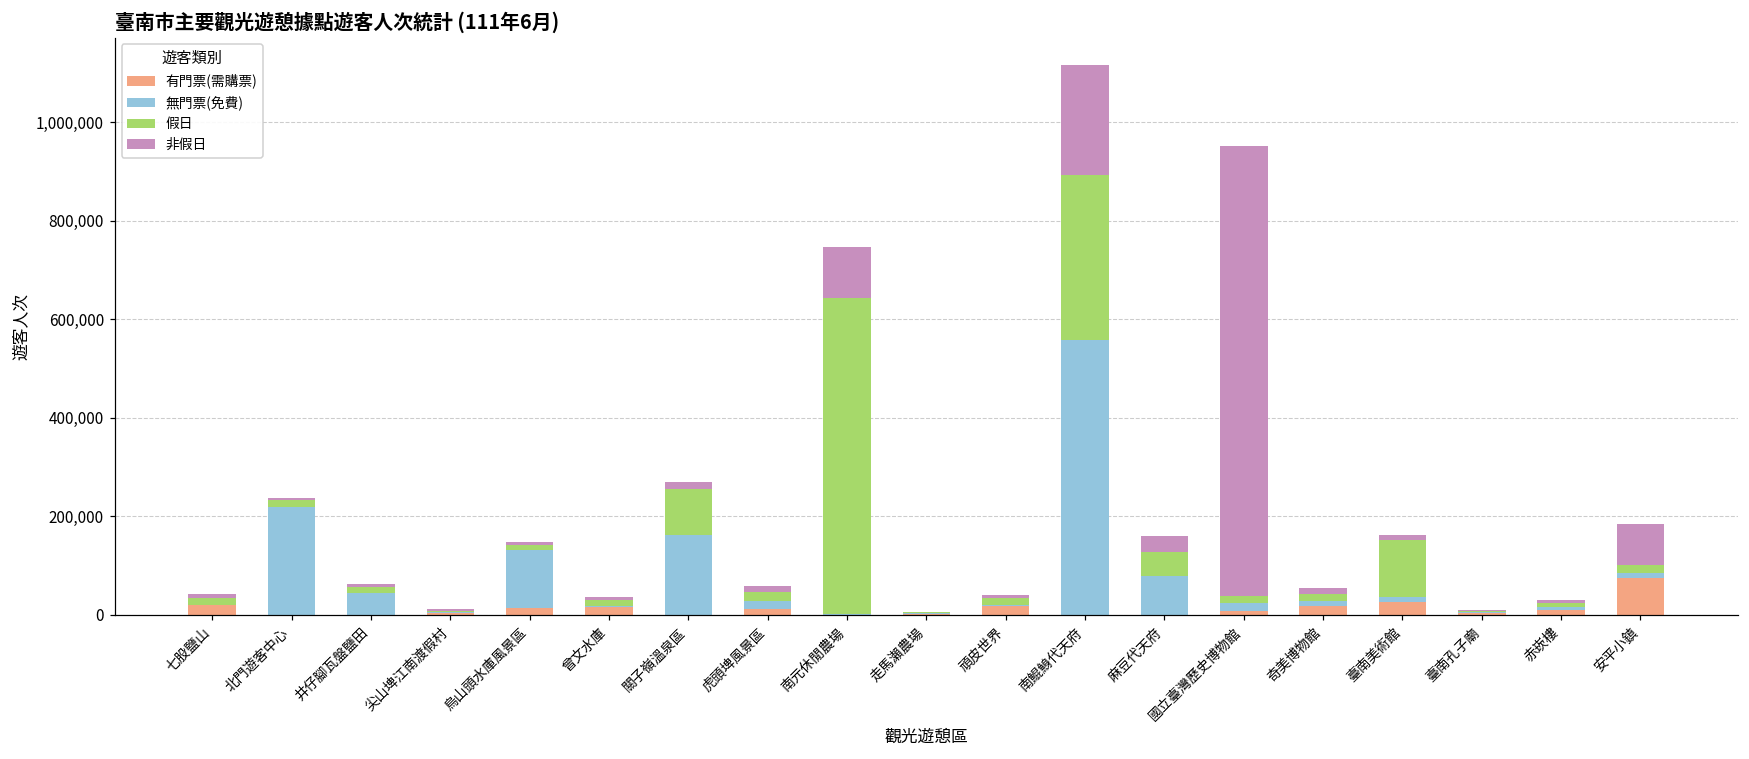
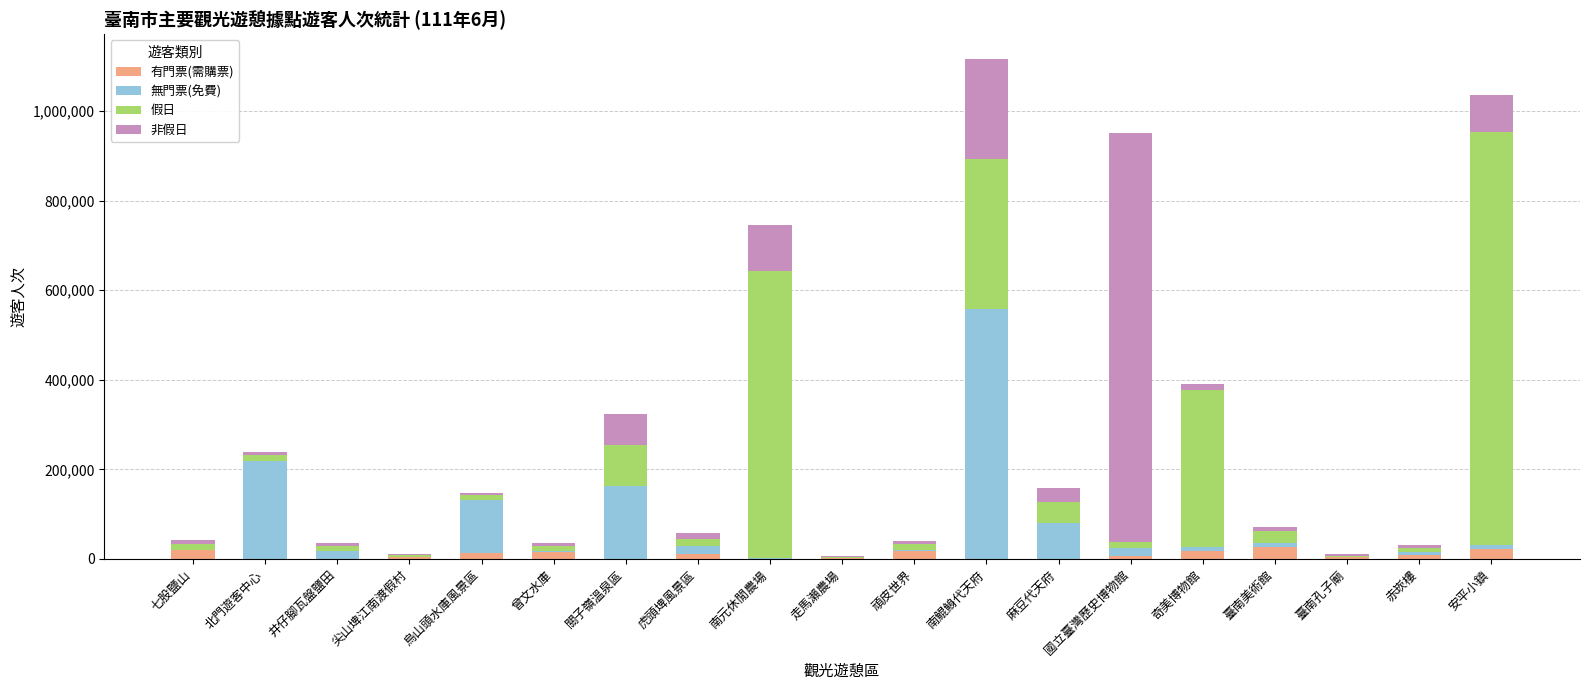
無門票(免費), 井仔腳瓦盤鹽田: 40,000 -> 20,000
非假日, 關子嶺溫泉區: 10,000 -> 70,000
假日, 奇美博物館: 20,000 -> 350,000
假日, 臺南美術館: 120,000 -> 30,000
有門票(需購票), 安平小鎮: 70,000 -> 20,000
假日, 安平小鎮: 20,000 -> 920,000
